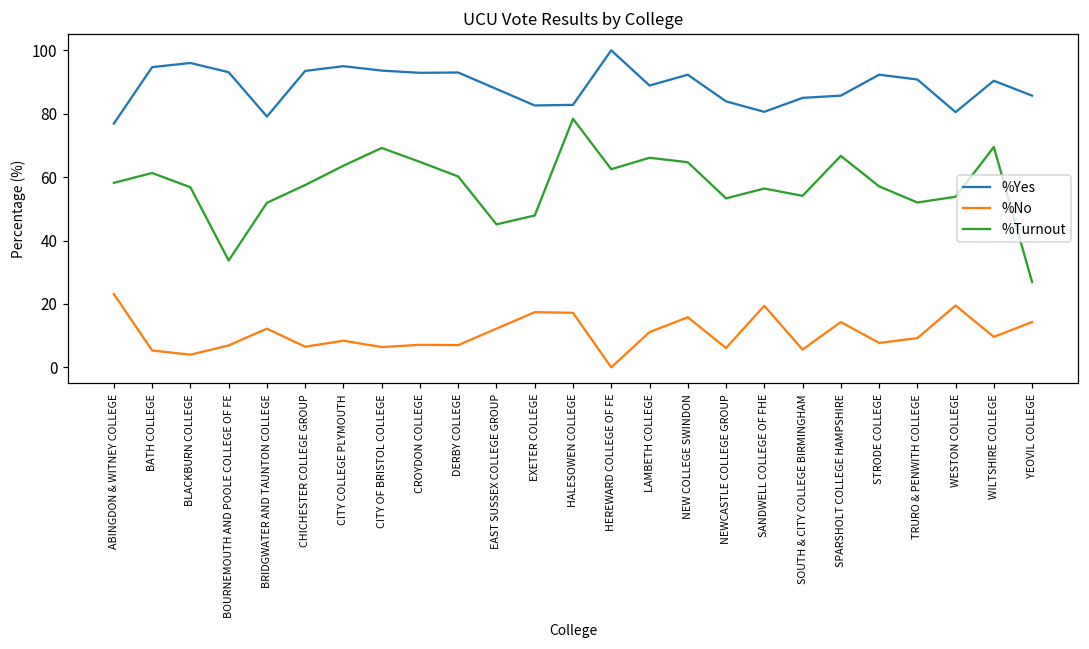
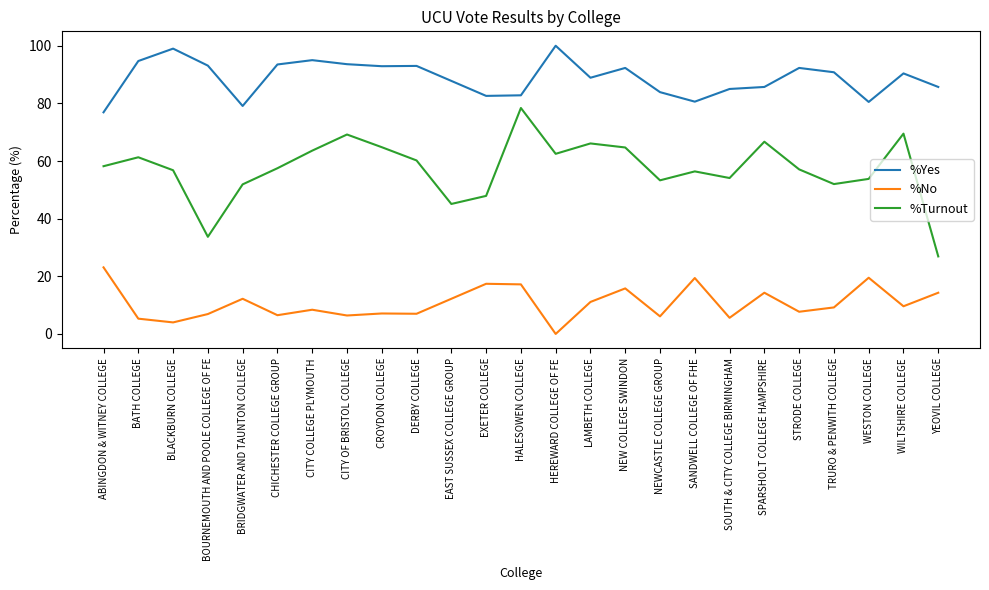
%Yes, BLACKBURN COLLEGE: 96 -> 99
